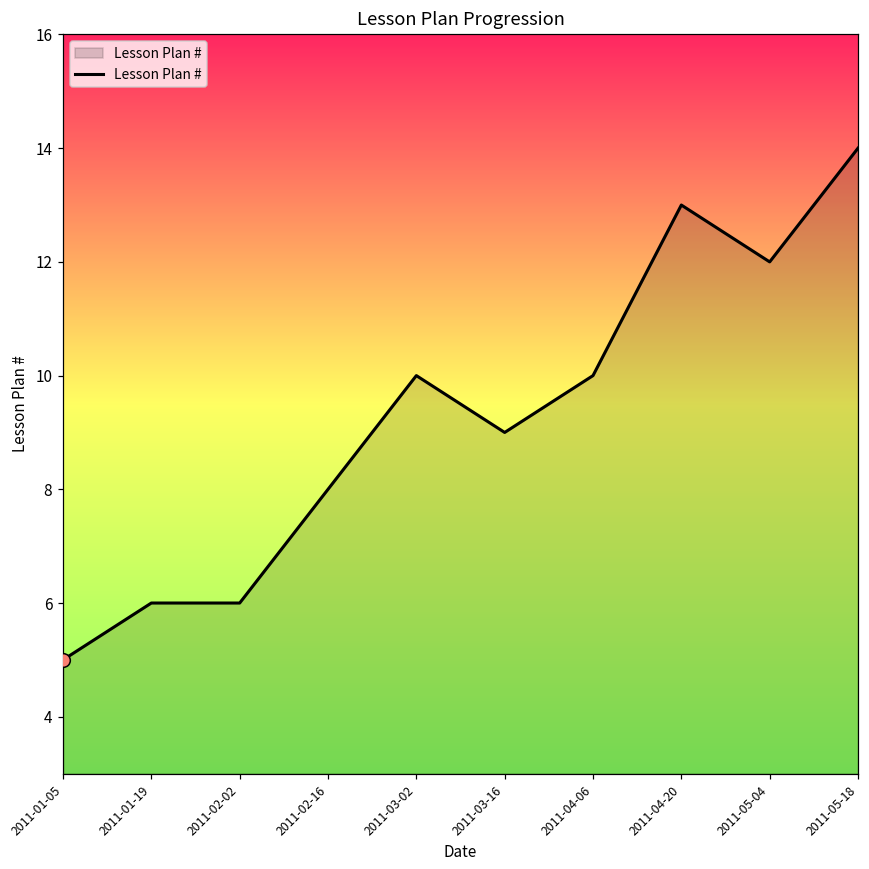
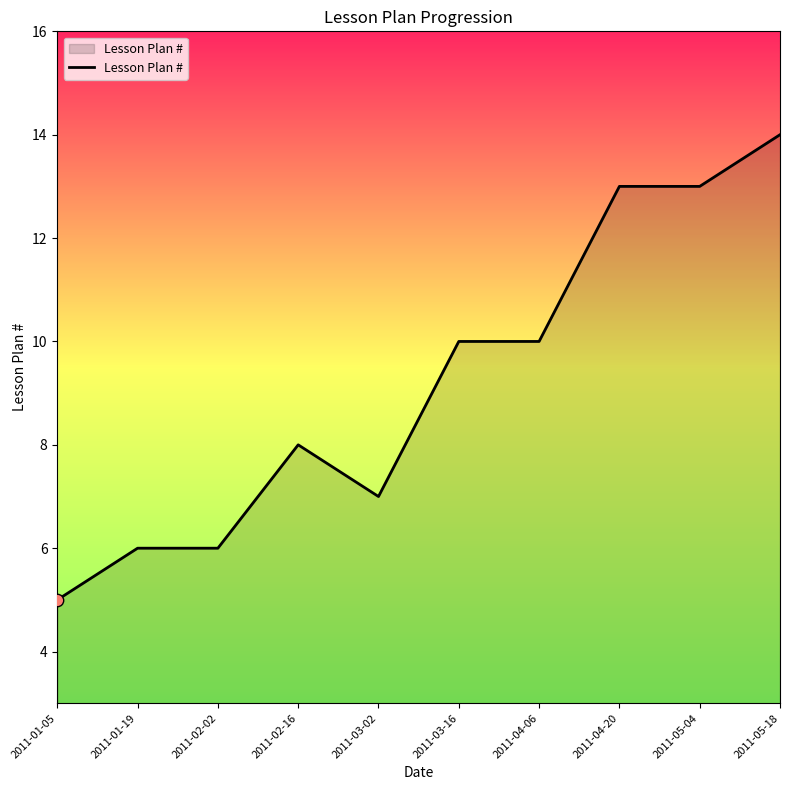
Lesson Plan #, 2011-03-02: 10 -> 7
Lesson Plan #, 2011-03-16: 9 -> 10
Lesson Plan #, 2011-05-04: 12 -> 13
